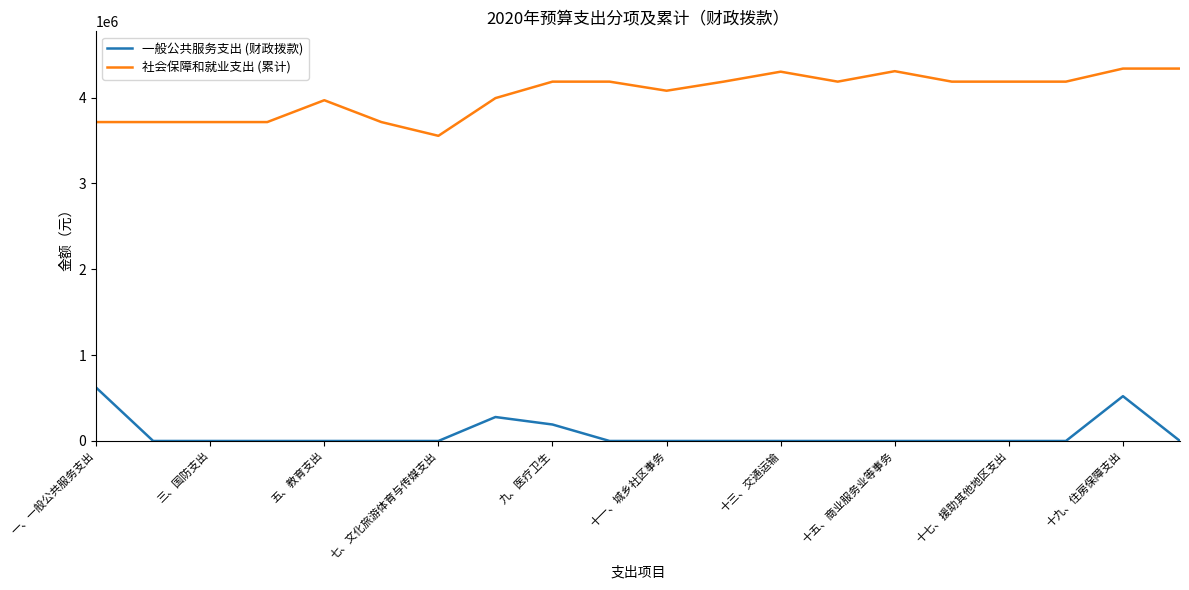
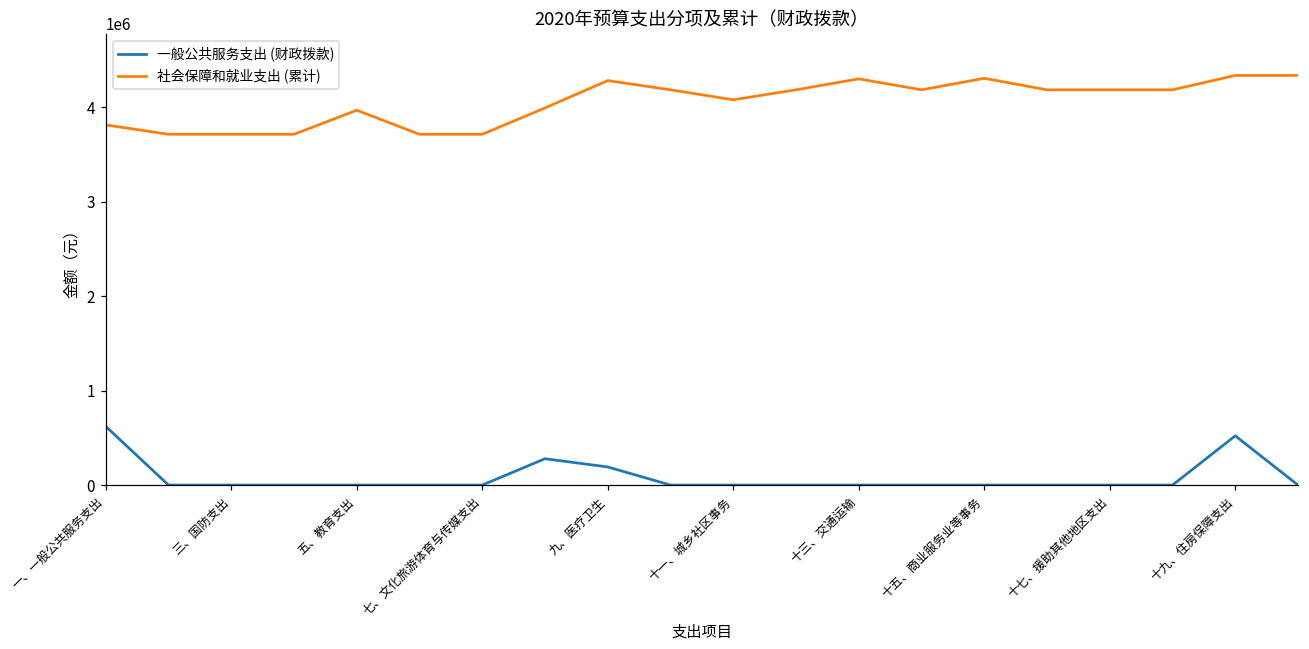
社会保障和就业支出 (累计), 一、一般公共服务支出: 3700000 -> 3800000
社会保障和就业支出 (累计), 七、文化旅游体育与传媒支出: 3600000 -> 3700000
社会保障和就业支出 (累计), 九、医疗卫生: 4200000 -> 4300000
